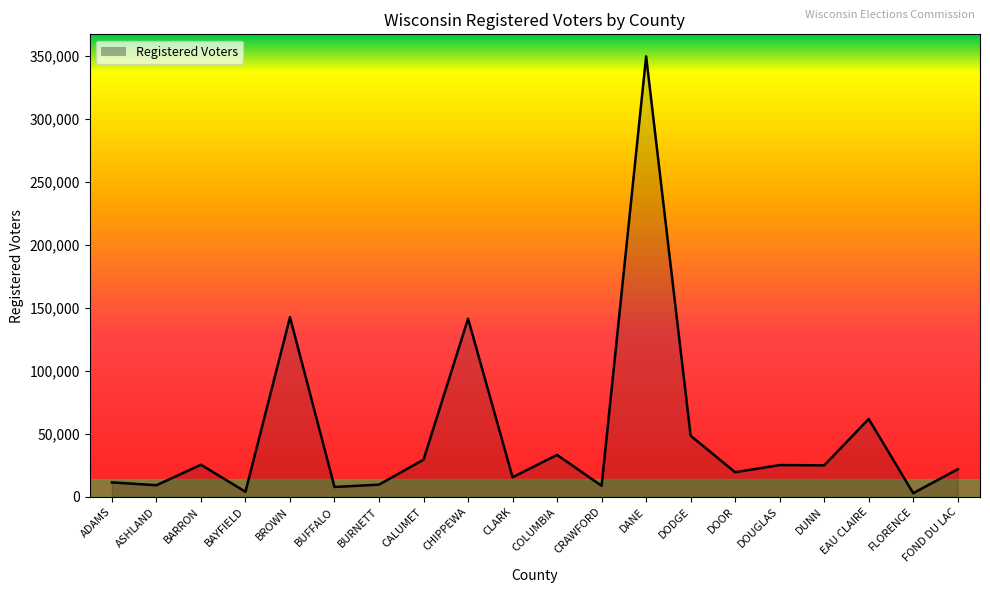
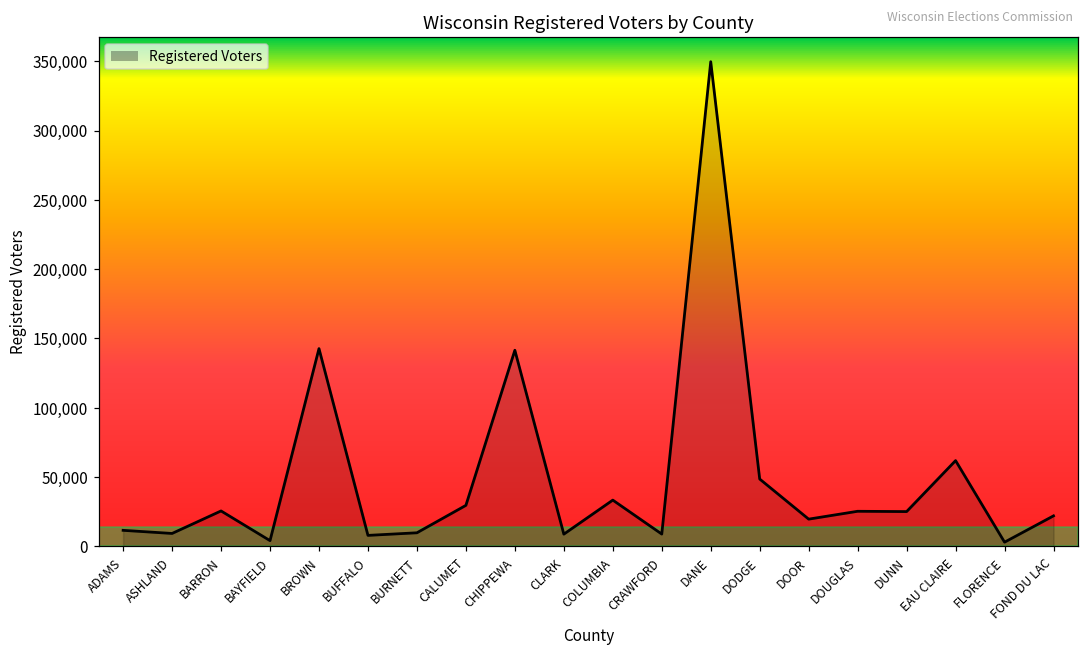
CLARK: 16,000 -> 9,000
